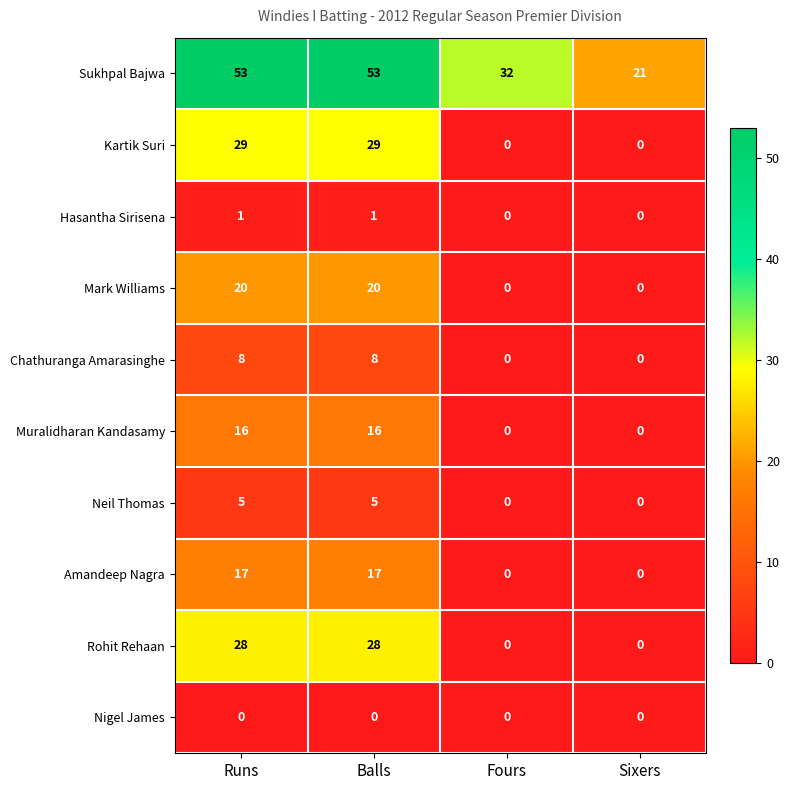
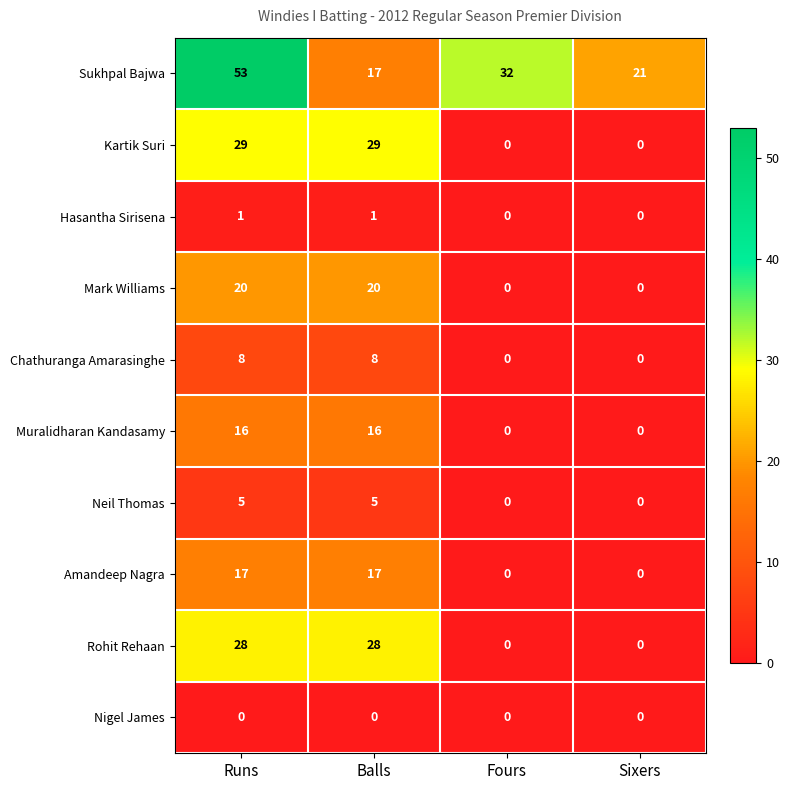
Sukhpal Bajwa, Balls: 53 -> 17
